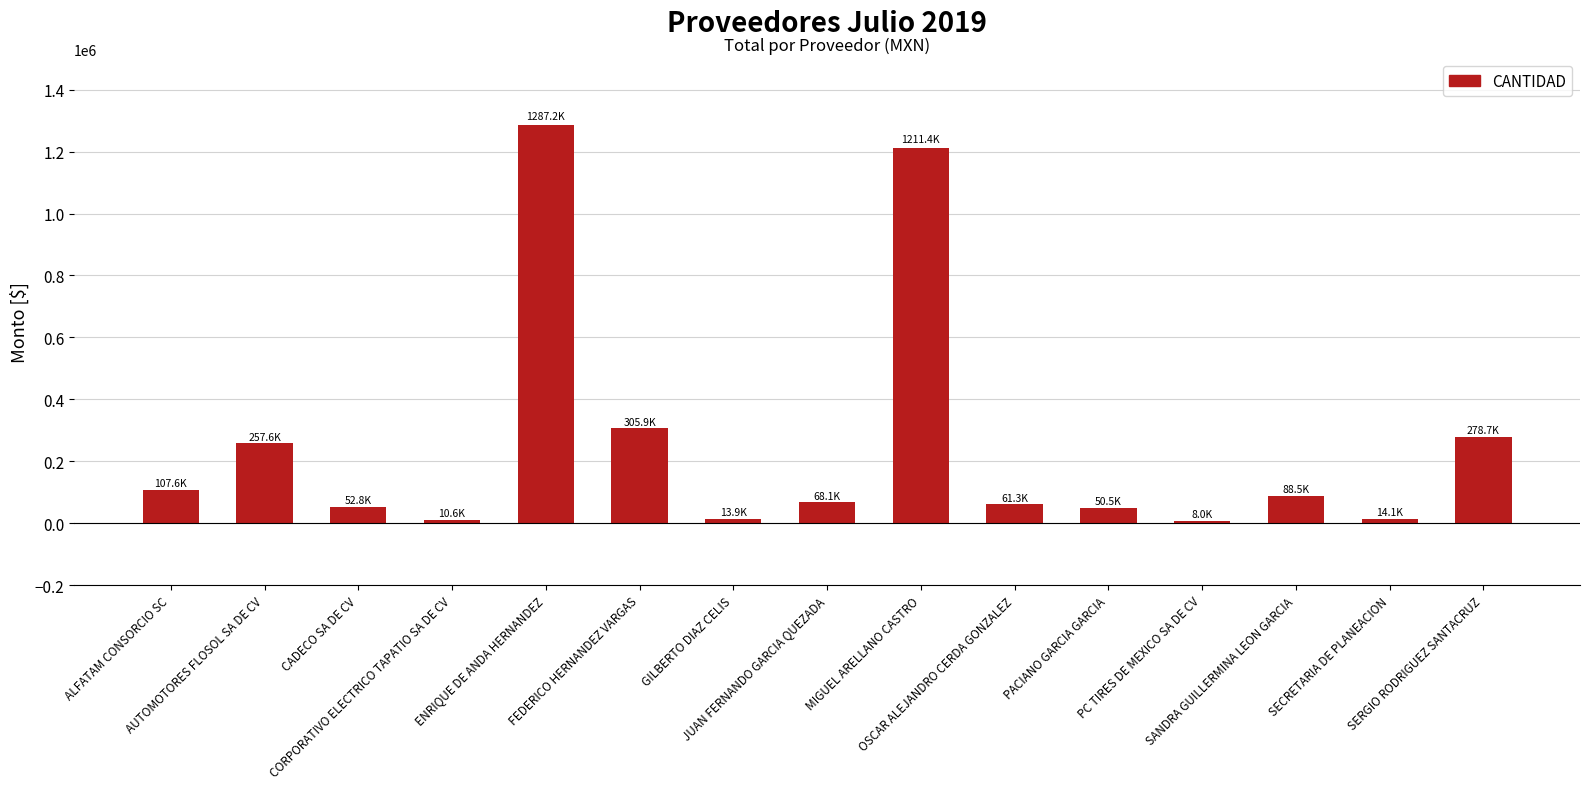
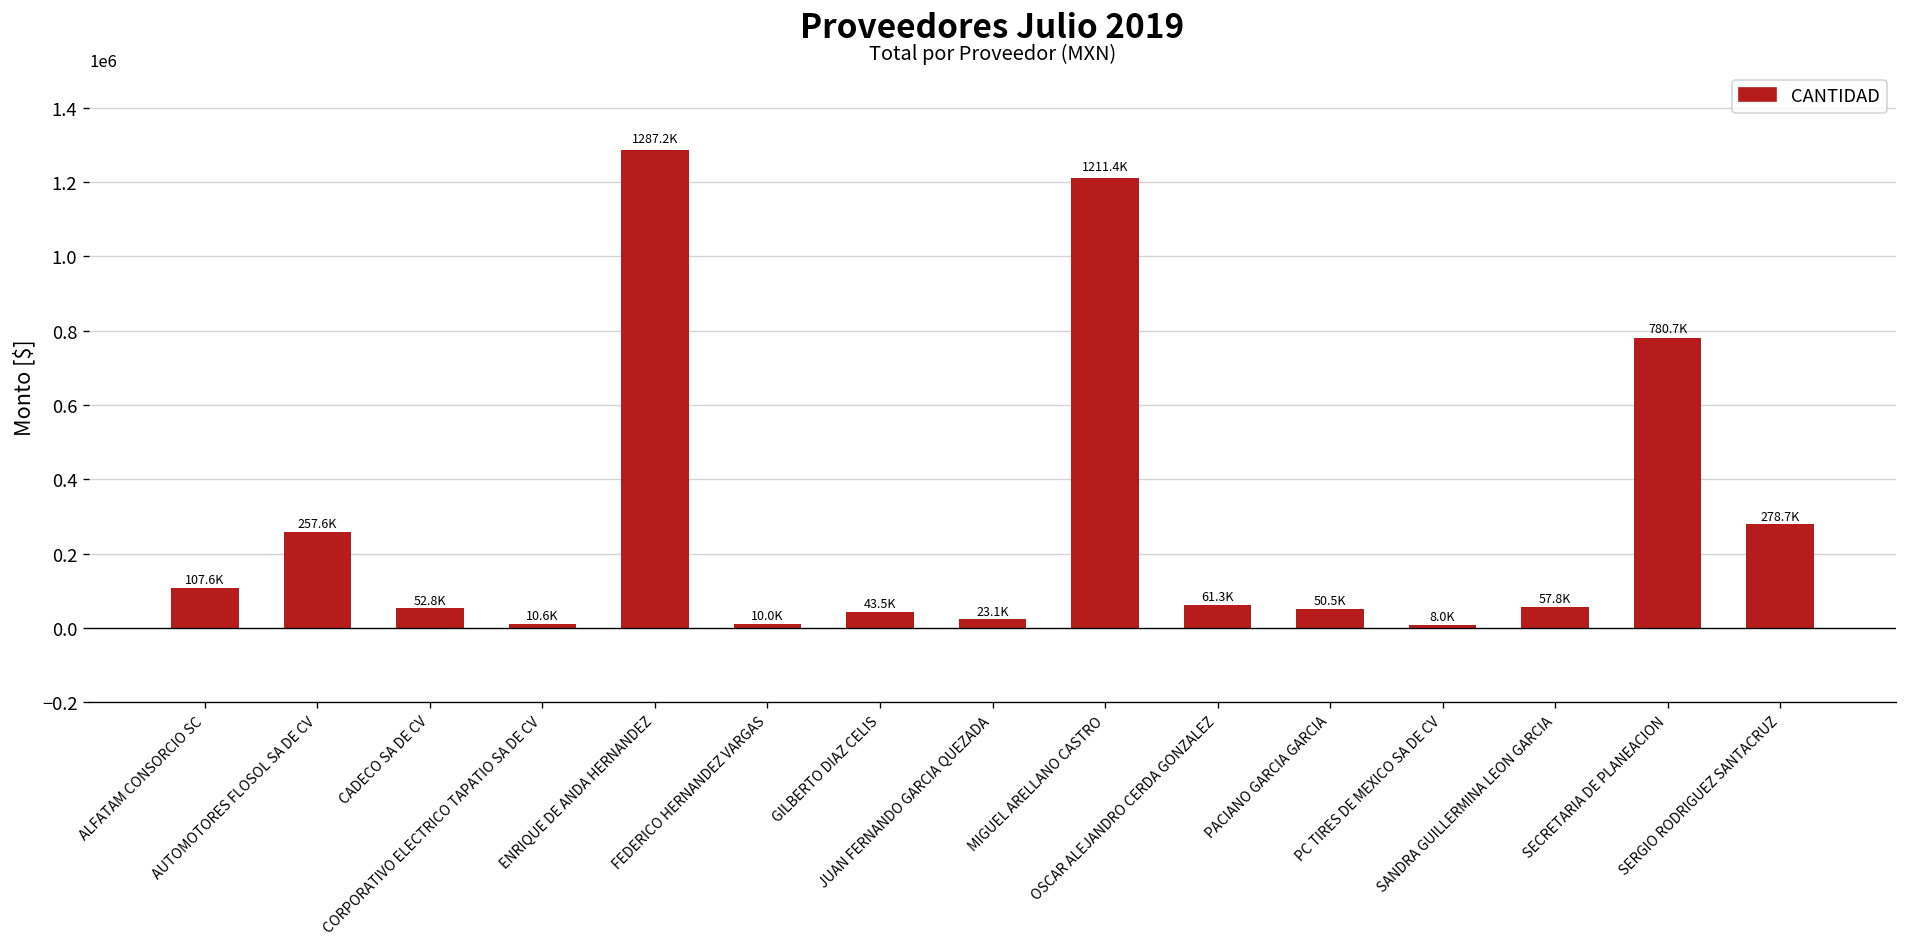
FEDERICO HERNANDEZ VARGAS: 305.9K -> 10.0K
GILBERTO DIAZ CELIS: 13.9K -> 43.5K
JUAN FERNANDO GARCIA QUEZADA: 68.1K -> 23.1K
SANDRA GUILLERMINA LEON GARCIA: 88.5K -> 57.8K
SECRETARIA DE PLANEACION: 14.1K -> 780.7K
